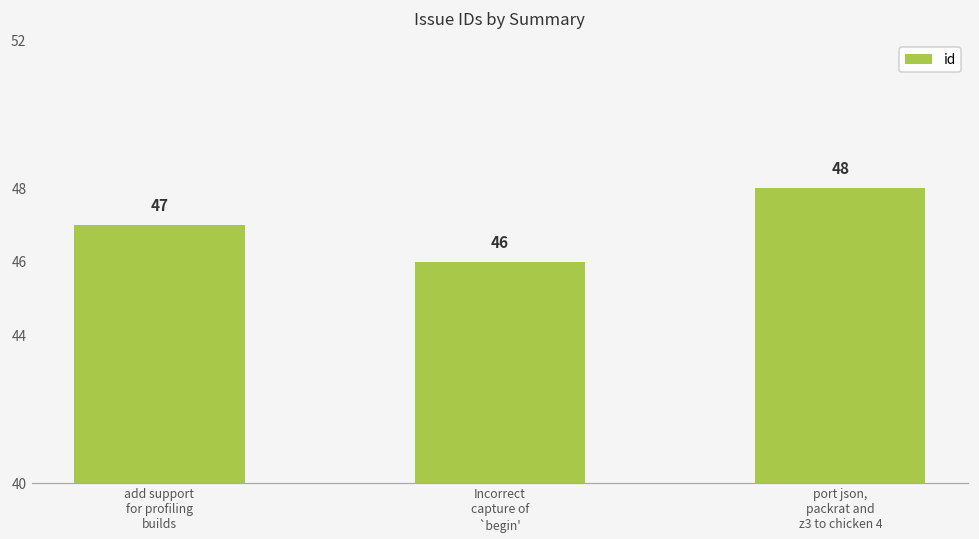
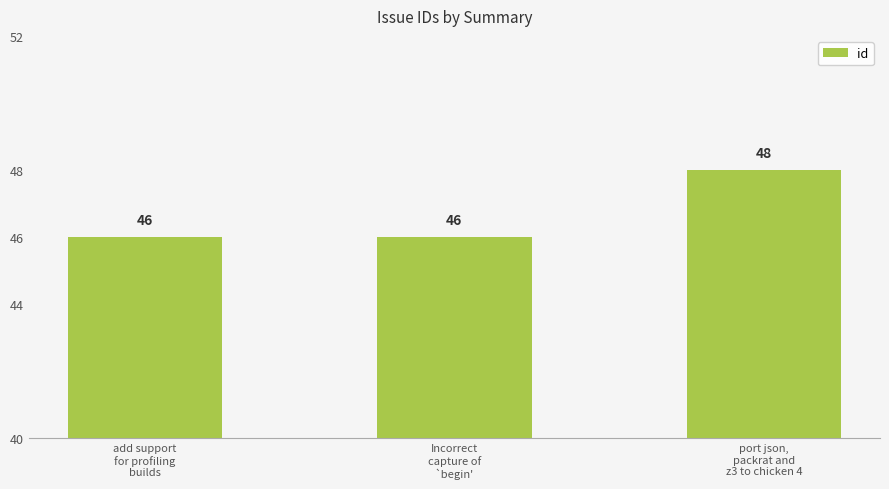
add support for profiling builds: 47 -> 46
